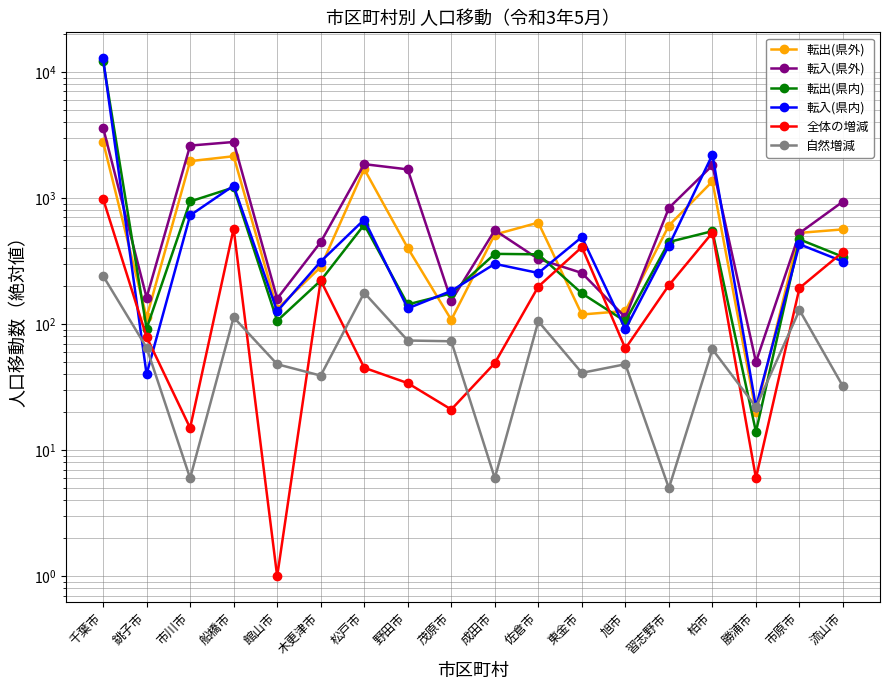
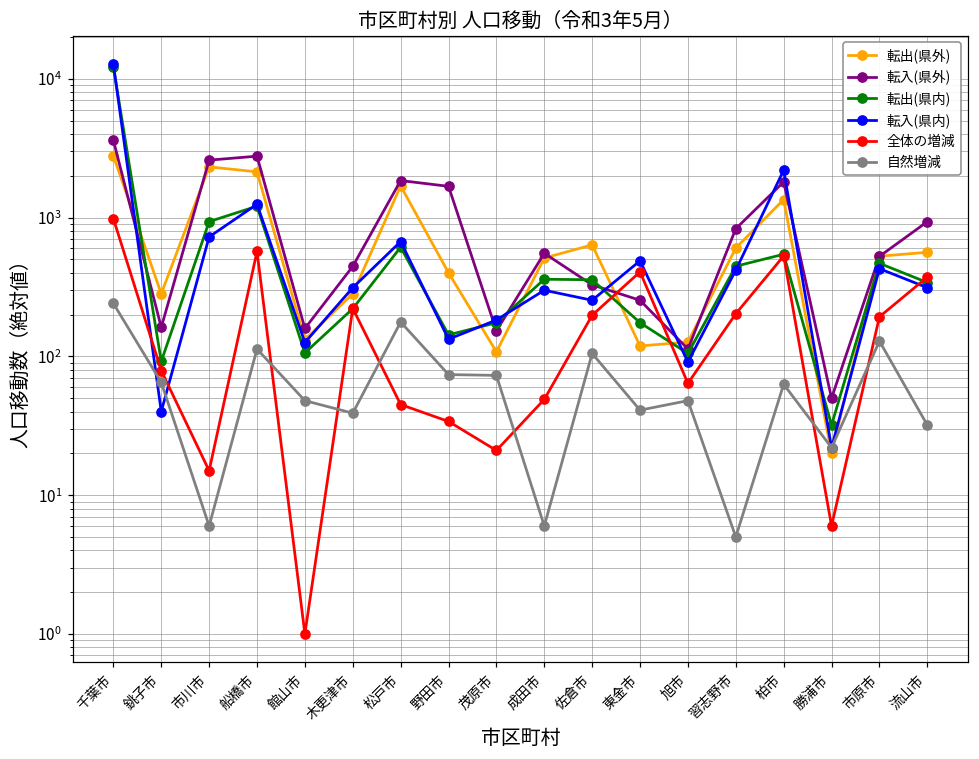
転出(県外), 銚子市: 110 -> 280
転出(県外), 市川市: 2000 -> 2300
転出(県内), 勝浦市: 14 -> 32
